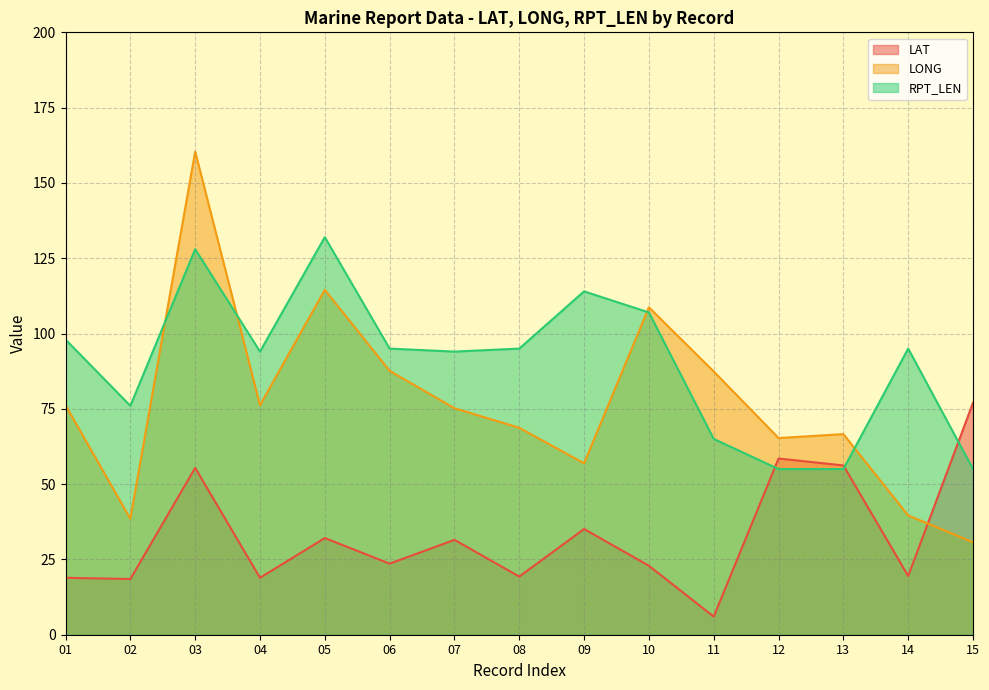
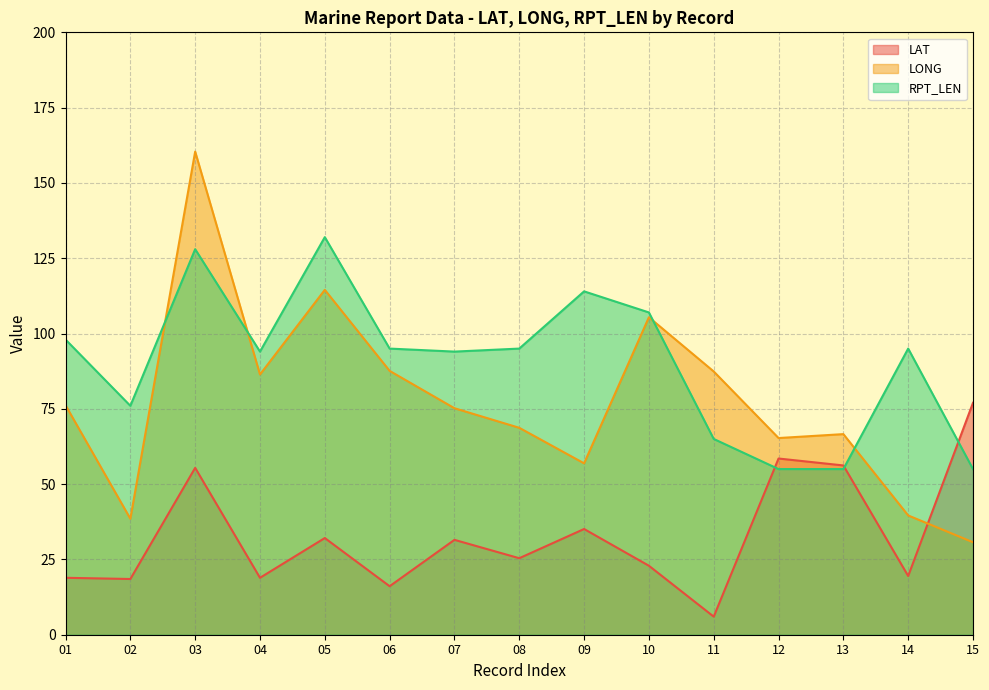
LONG, 04: 76 -> 86
LAT, 06: 24 -> 16
LAT, 08: 19 -> 25
LONG, 10: 109 -> 105
